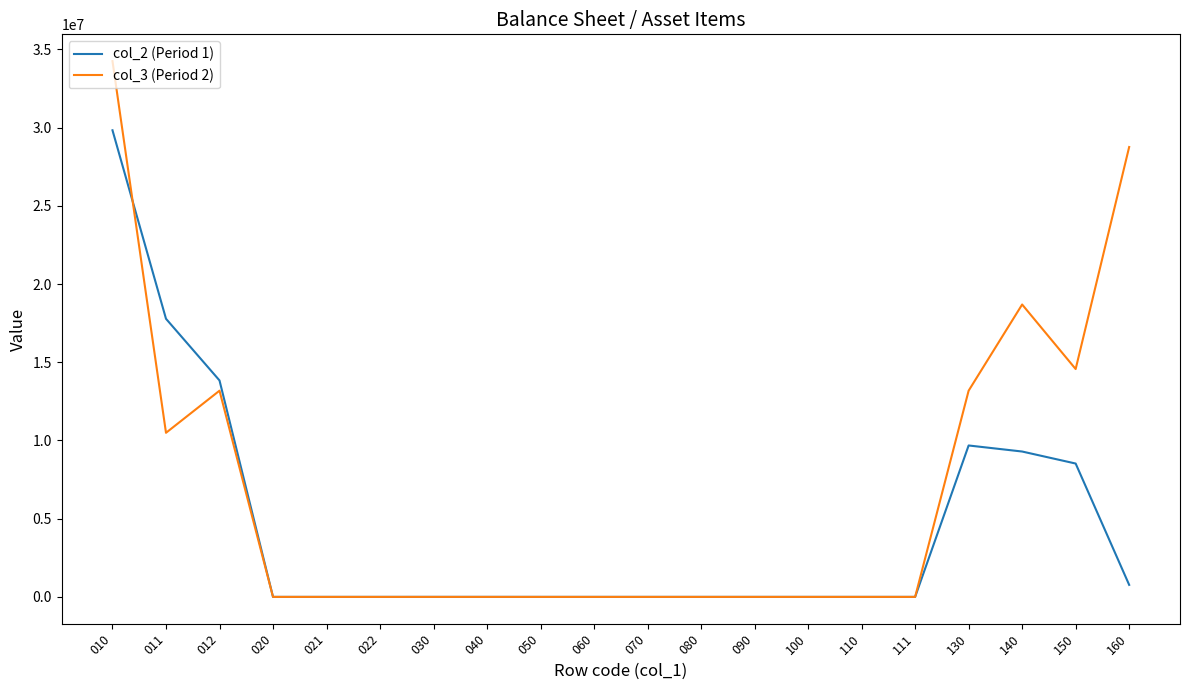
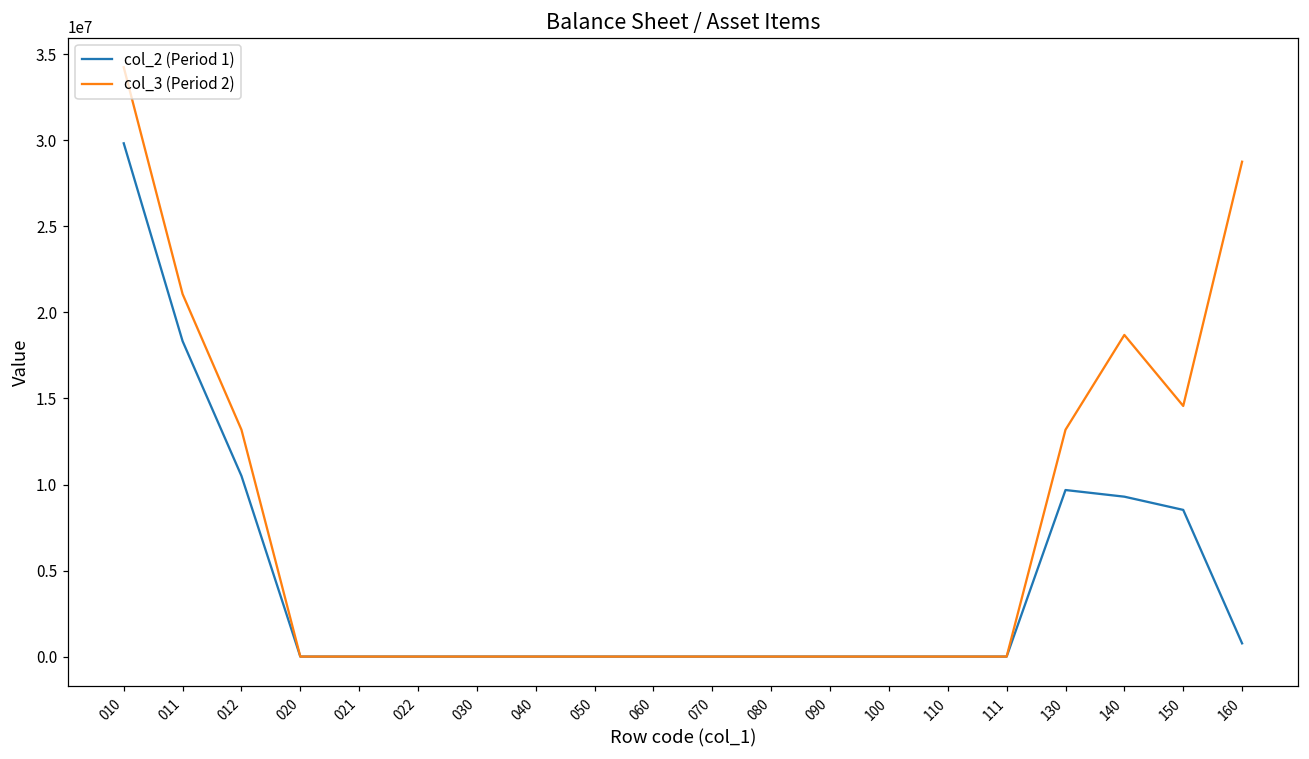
col_2 (Period 1), 011: 17800000 -> 18300000
col_3 (Period 2), 011: 10500000 -> 21100000
col_2 (Period 1), 012: 13800000 -> 10500000
